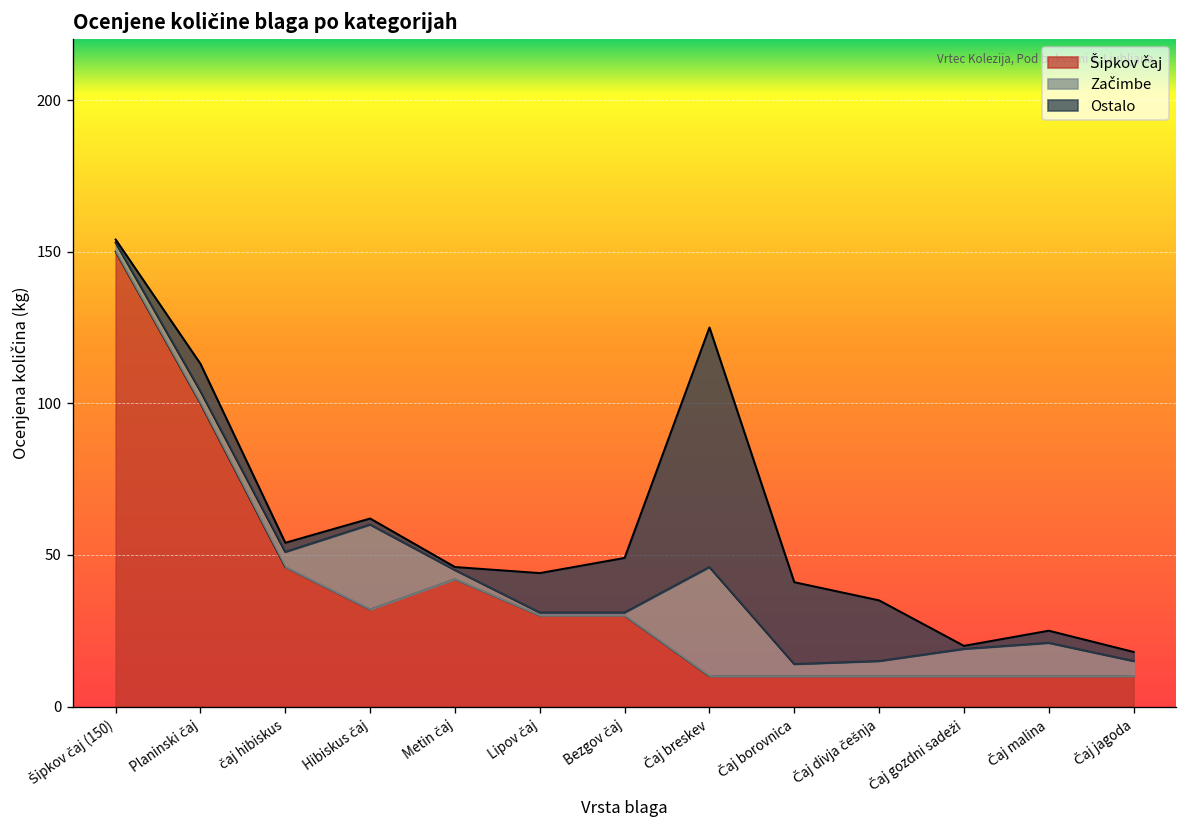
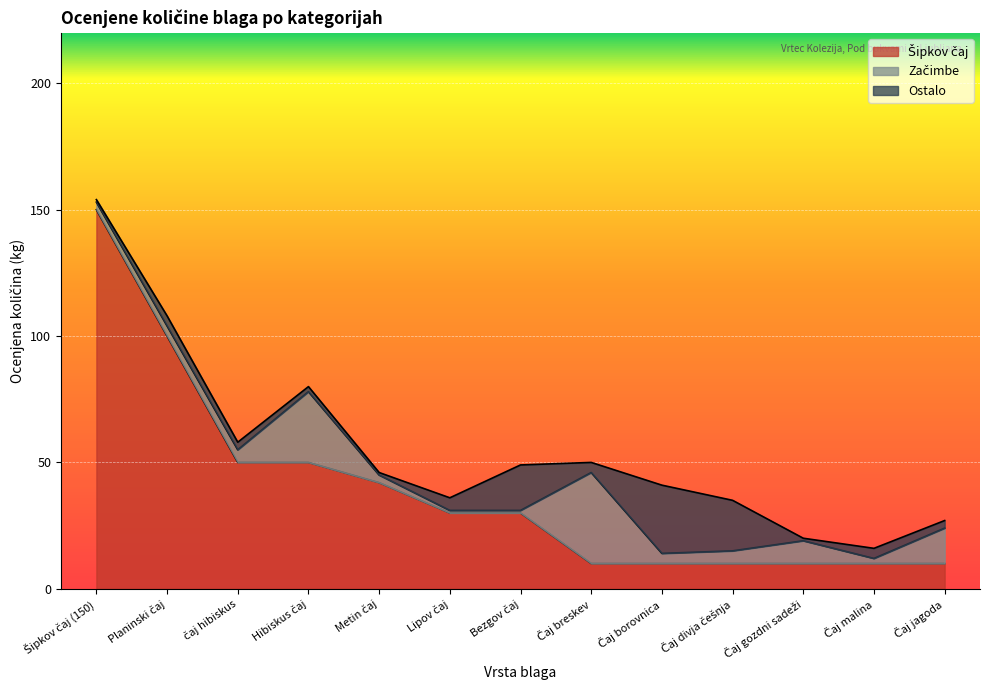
Ostalo, Planinski čaj: 9 -> 4
Šipkov čaj, čaj hibiskus: 46 -> 50
Šipkov čaj, Hibiskus čaj: 32 -> 50
Ostalo, Lipov čaj: 13 -> 5
Ostalo, Čaj breskev: 79 -> 4
Začimbe, Čaj malina: 11 -> 2
Začimbe, Čaj jagoda: 5 -> 14
